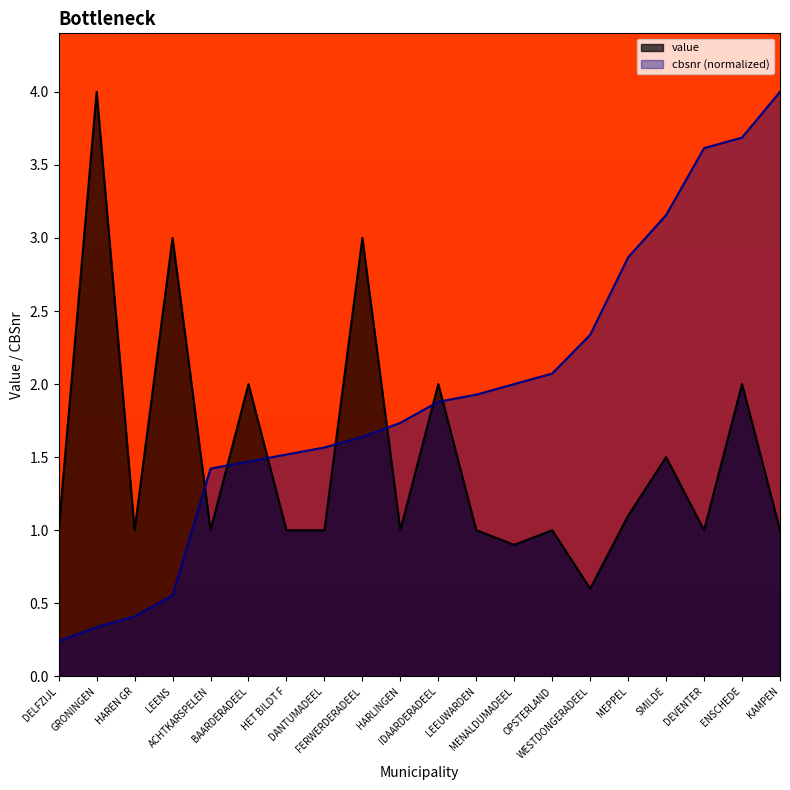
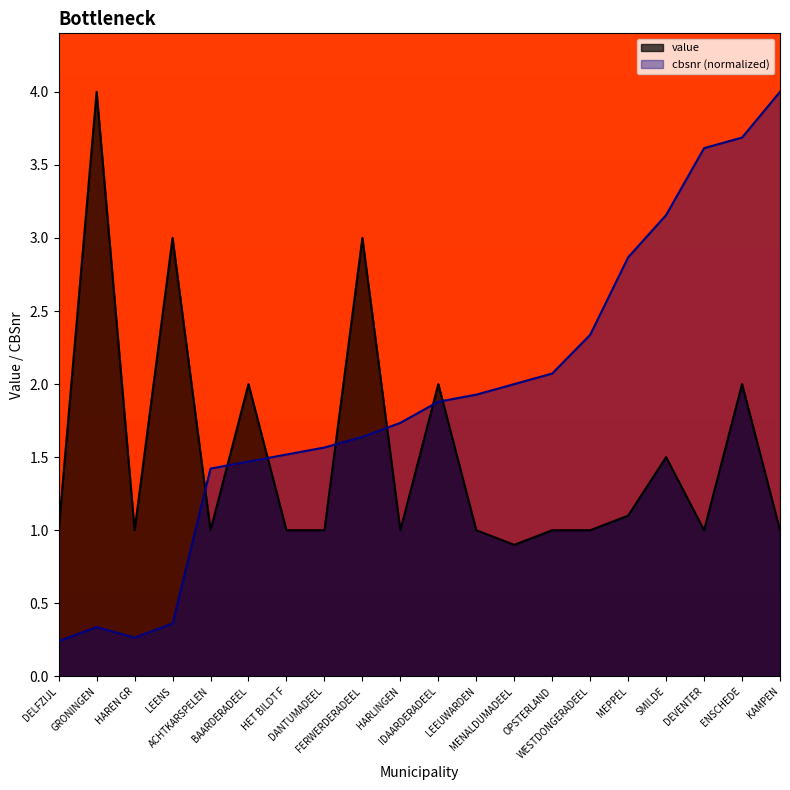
cbsnr (normalized), HAREN GR: 0.41 -> 0.27
cbsnr (normalized), LEENS: 0.55 -> 0.36
value, WESTDONGERADEEL: 0.6 -> 1.0
